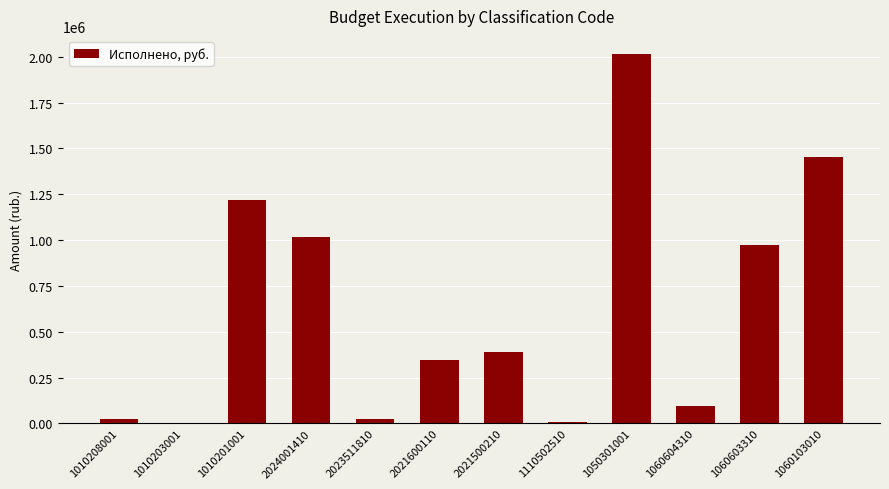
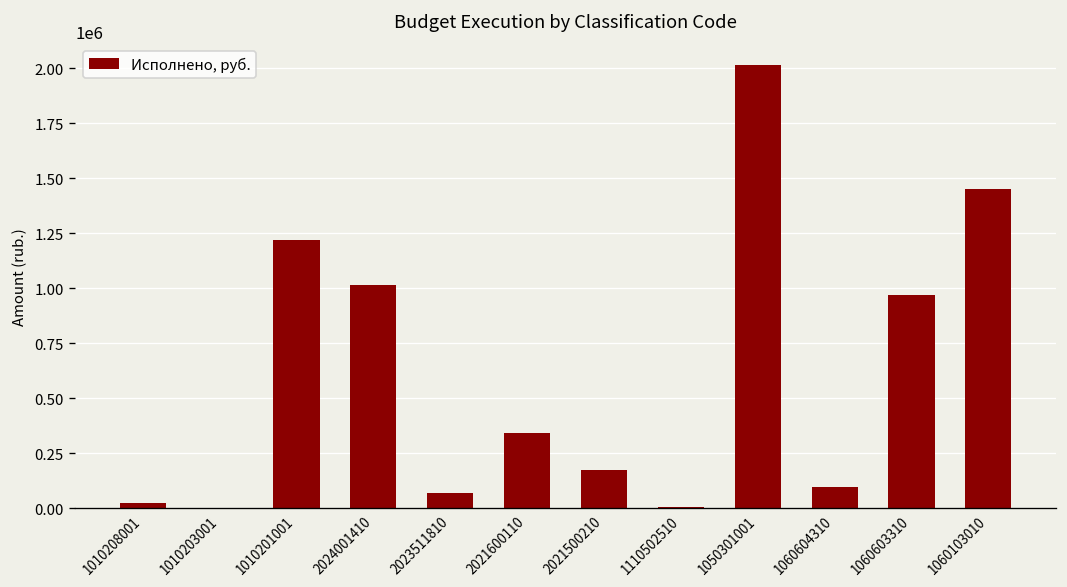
2023511810: 20000 -> 70000
2021500210: 390000 -> 180000
